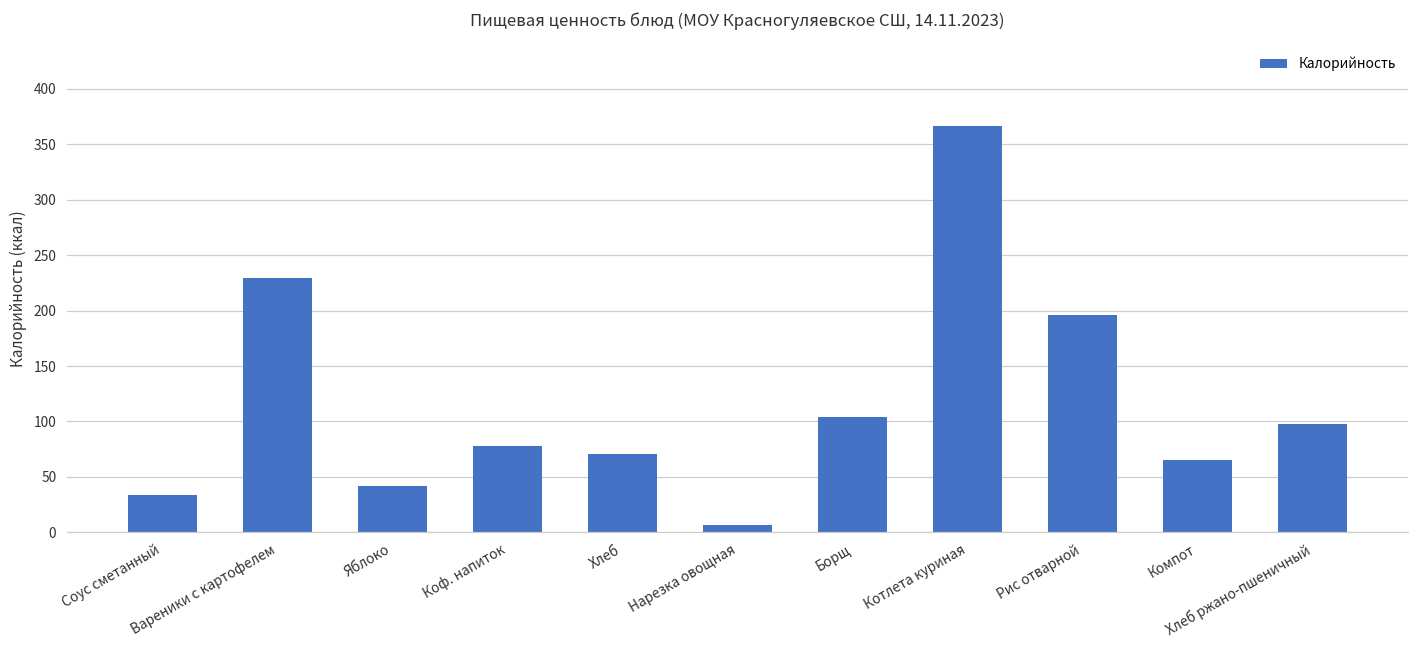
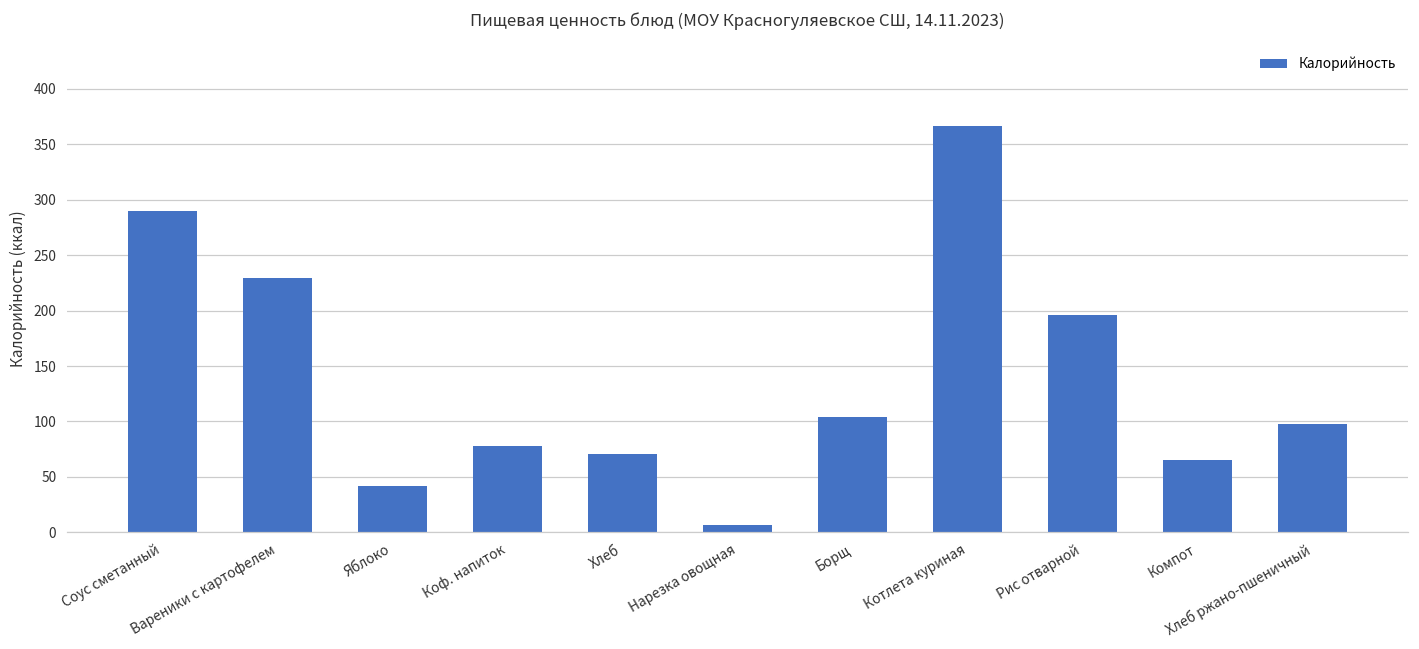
Соус сметанный: 34 -> 290
